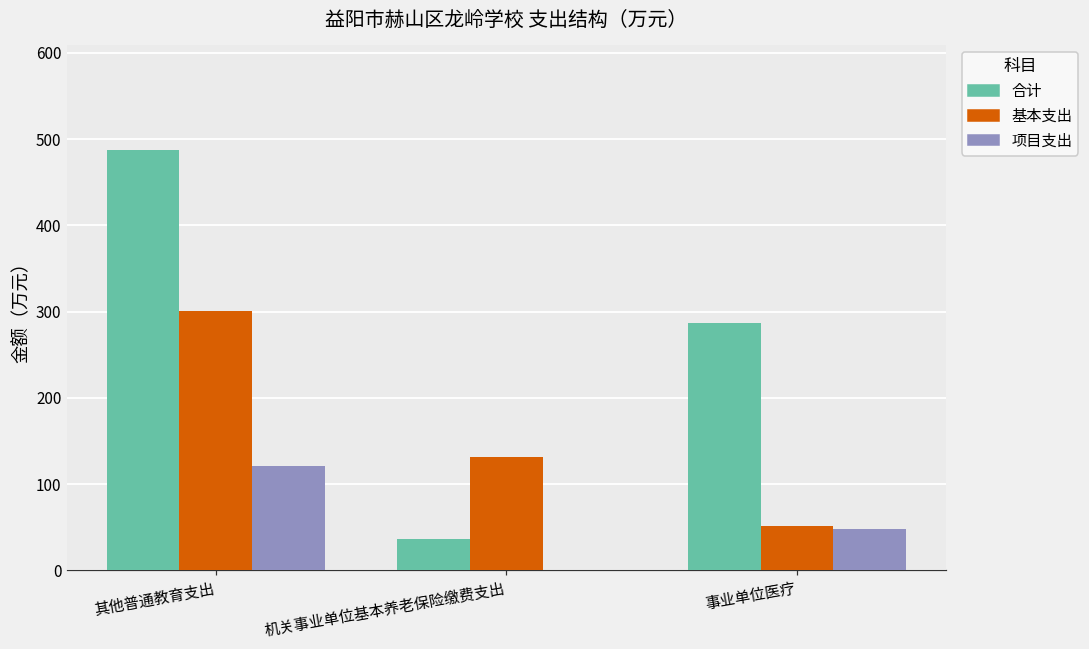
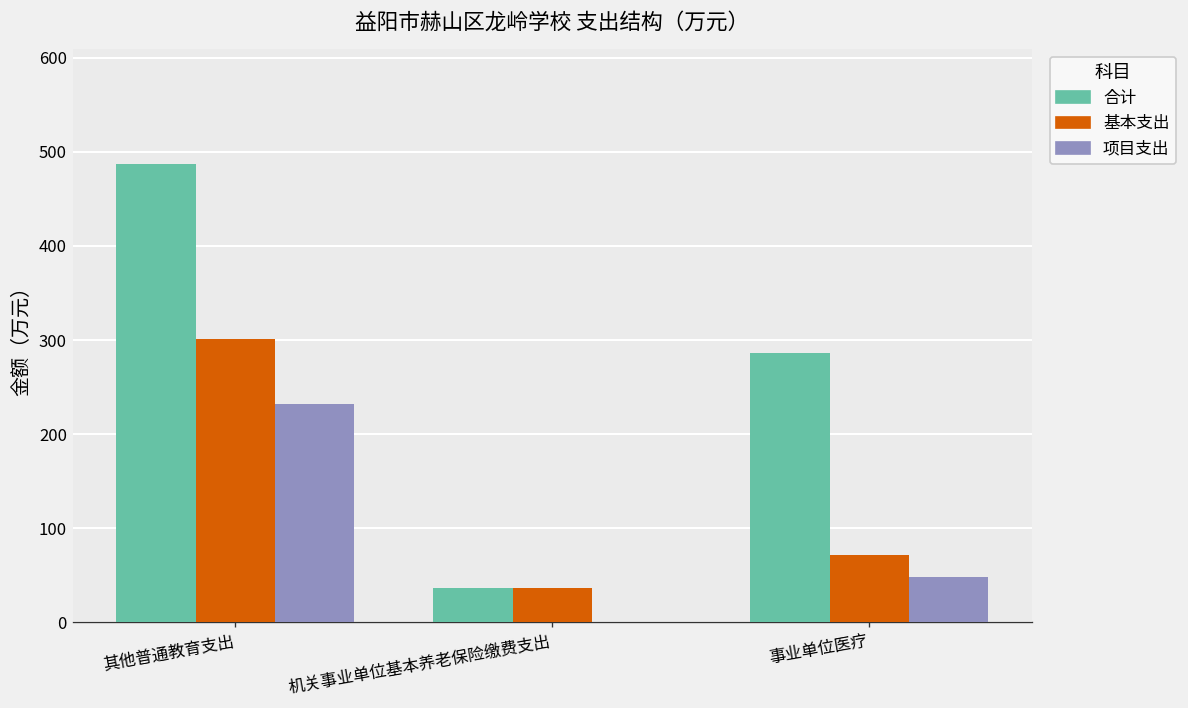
项目支出, 其他普通教育支出: 120 -> 230
基本支出, 机关事业单位基本养老保险缴费支出: 130 -> 40
基本支出, 事业单位医疗: 50 -> 70
